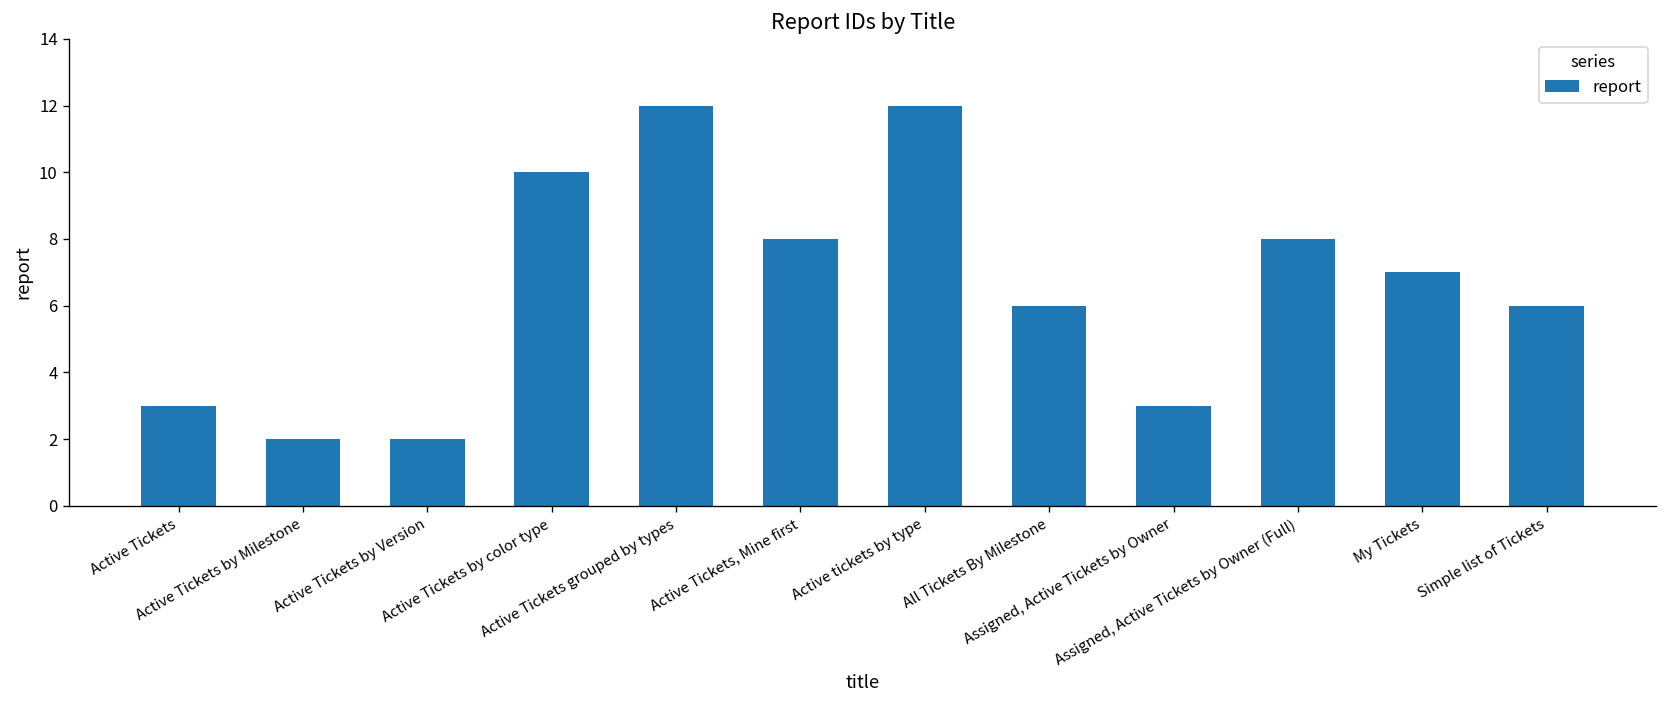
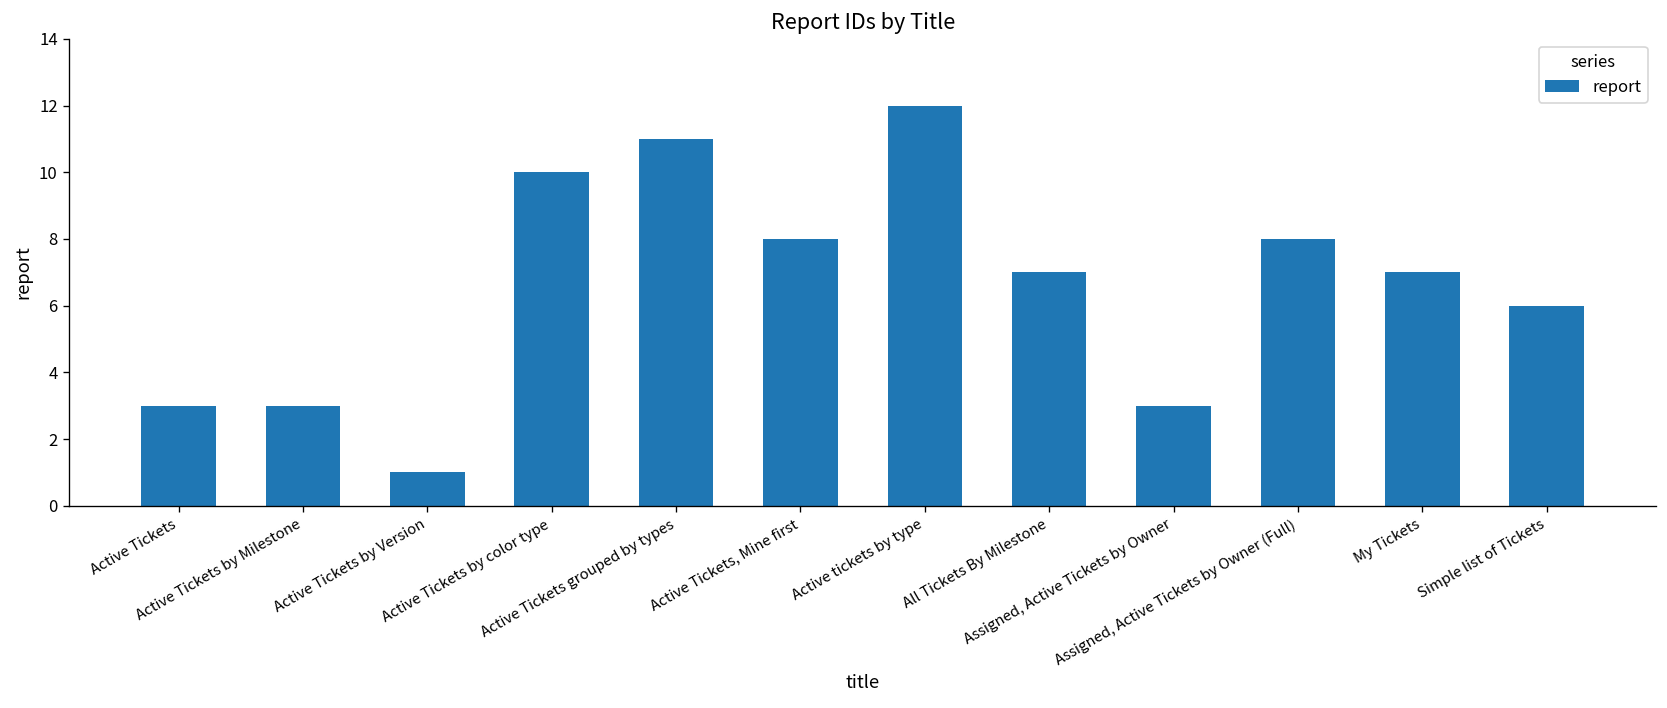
Active Tickets by Milestone: 2 -> 3
Active Tickets by Version: 2 -> 1
Active Tickets grouped by types: 12 -> 11
All Tickets By Milestone: 6 -> 7
